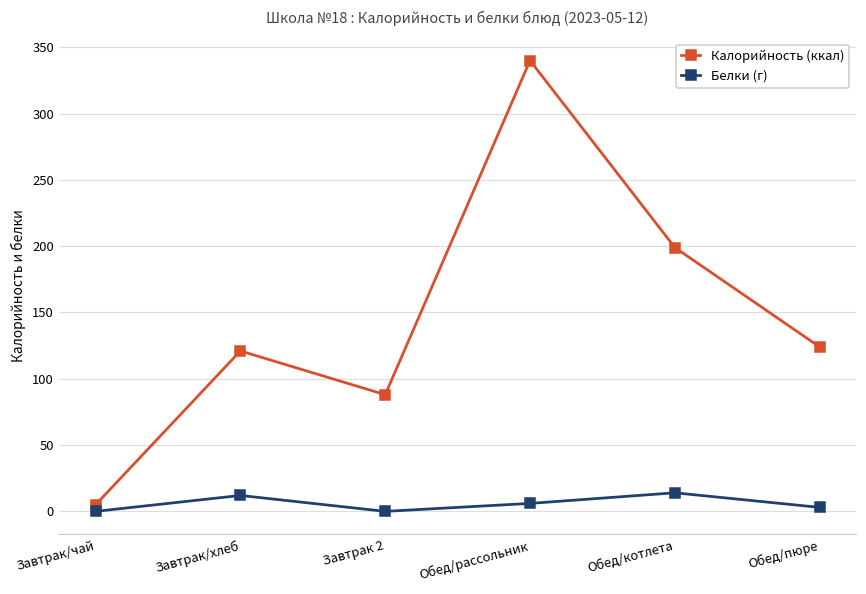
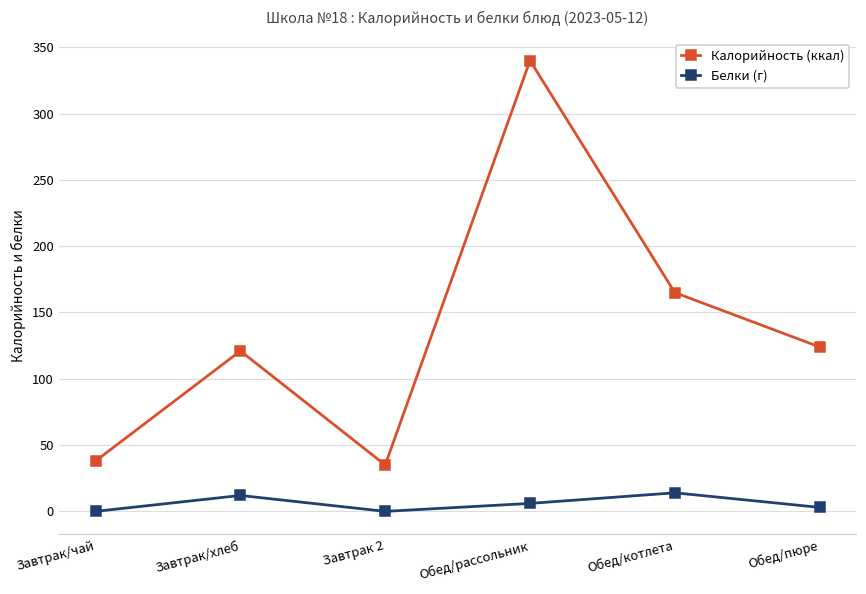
Калорийность (ккал), Завтрак/чай: 5 -> 38
Калорийность (ккал), Завтрак 2: 88 -> 35
Калорийность (ккал), Обед/котлета: 199 -> 165
